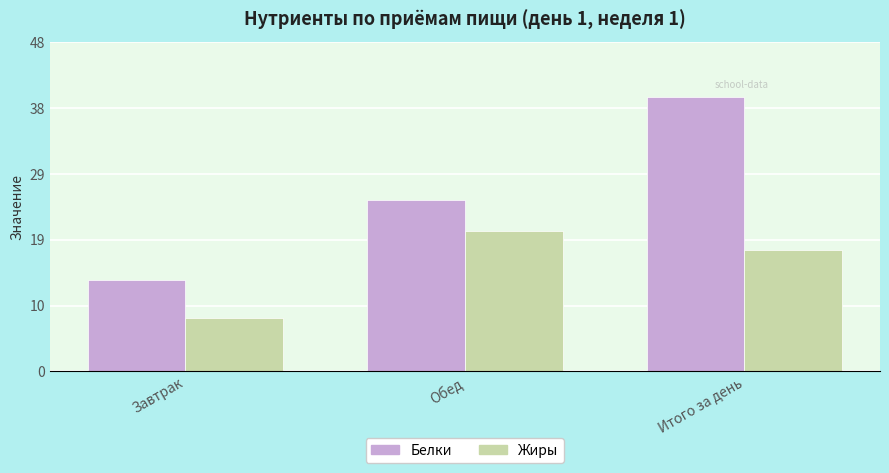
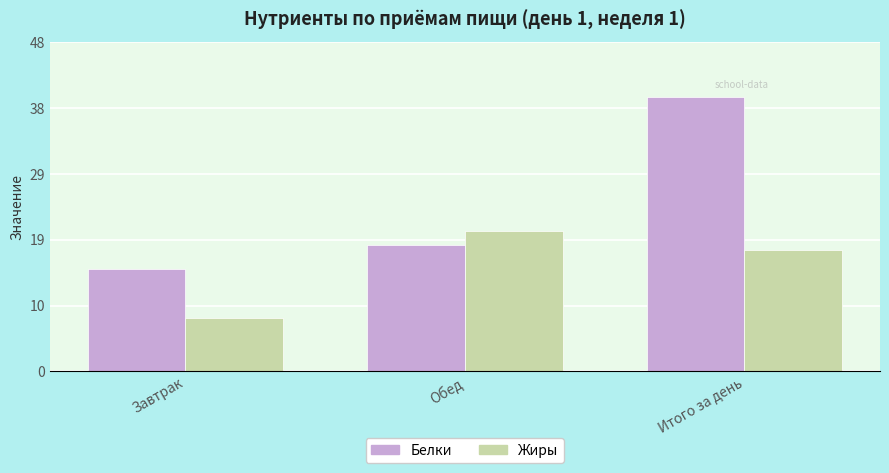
Белки, Завтрак: 13 -> 15
Белки, Обед: 25 -> 19
